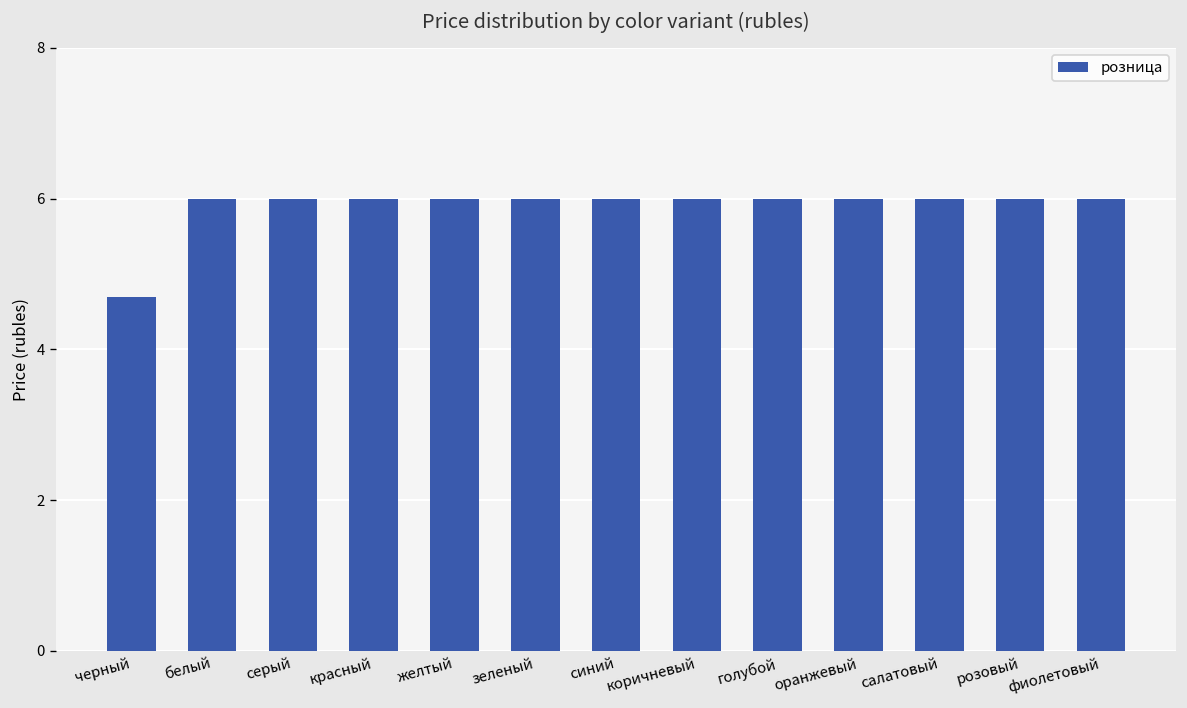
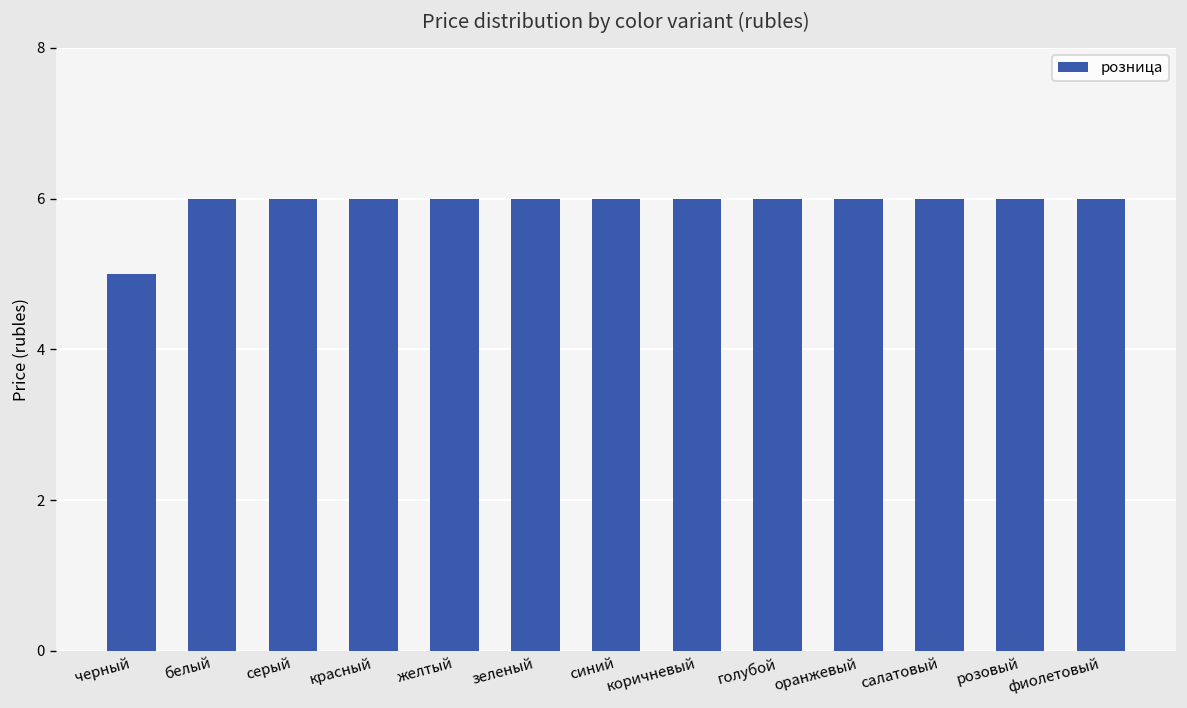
черный: 4.7 -> 5.0
